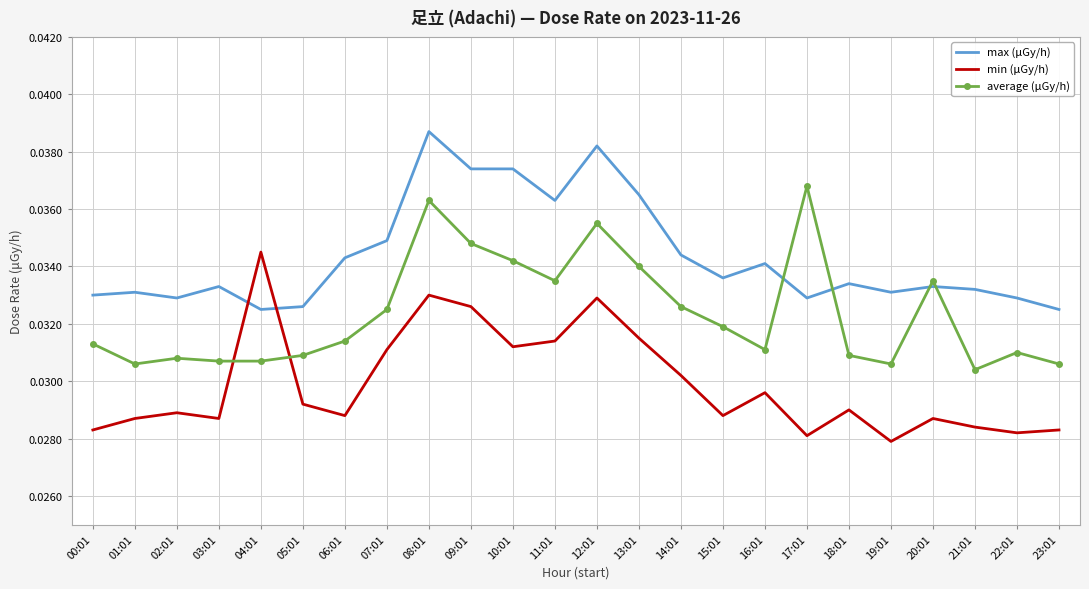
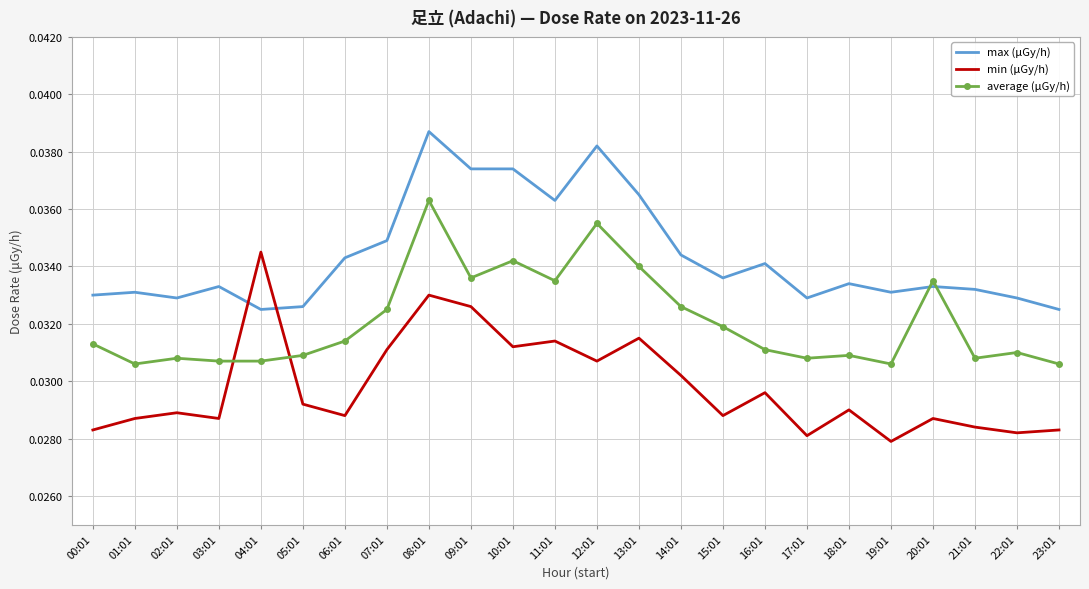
average (μGy/h), 09:01: 0.0348 -> 0.0336
min (μGy/h), 12:01: 0.0329 -> 0.0307
average (μGy/h), 17:01: 0.0368 -> 0.0308
average (μGy/h), 21:01: 0.0304 -> 0.0308
